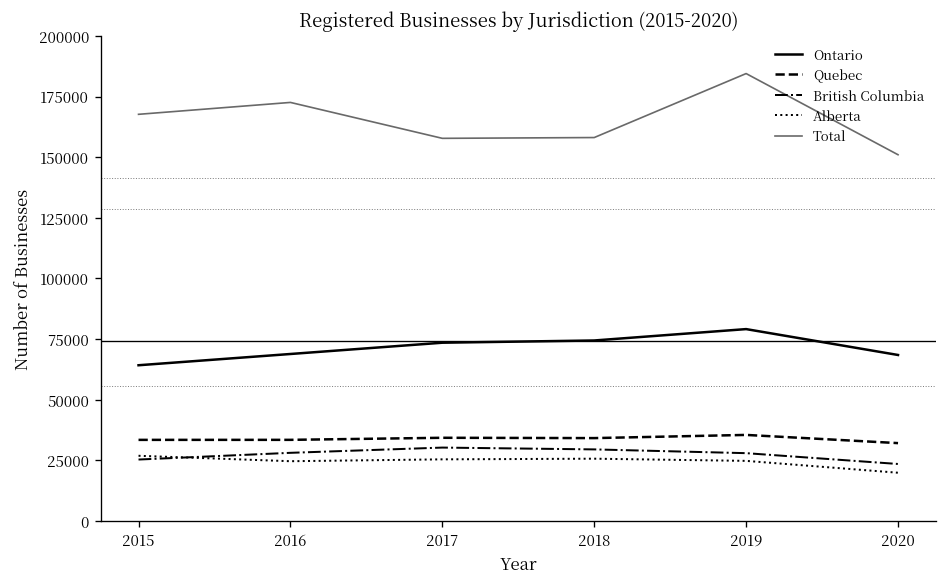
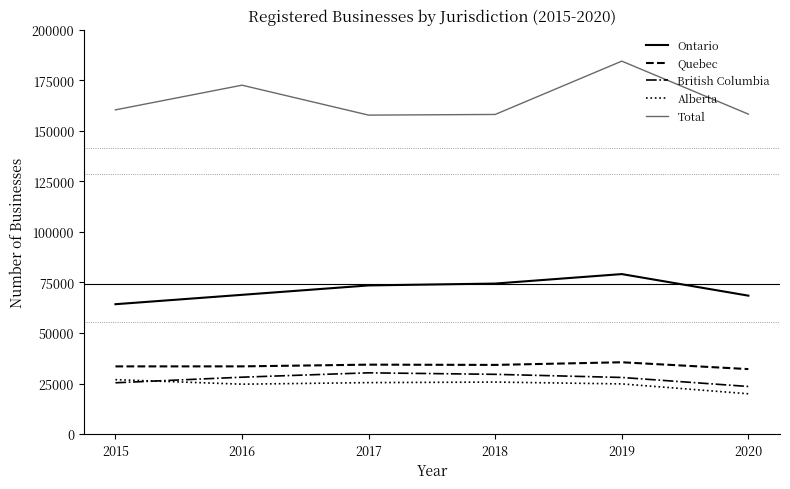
Total, 2015: 168000 -> 160000
Total, 2020: 151000 -> 158000
